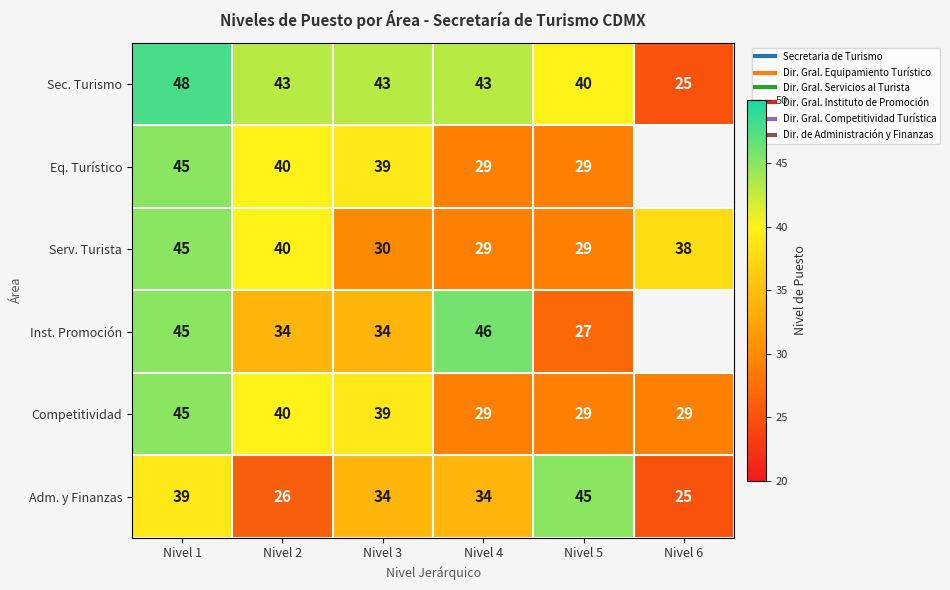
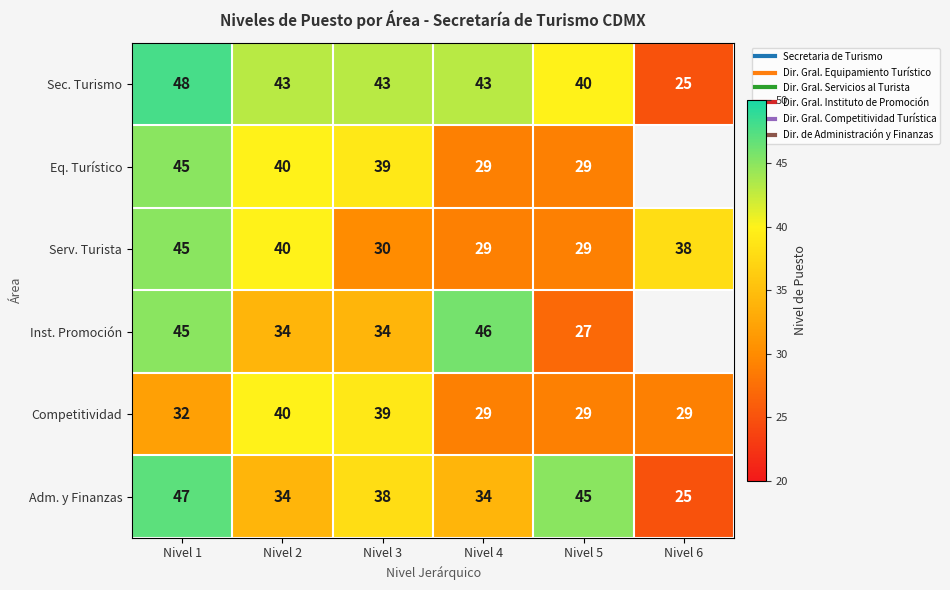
Competitividad, Nivel 1: 45 -> 32
Adm. y Finanzas, Nivel 1: 39 -> 47
Adm. y Finanzas, Nivel 2: 26 -> 34
Adm. y Finanzas, Nivel 3: 34 -> 38
